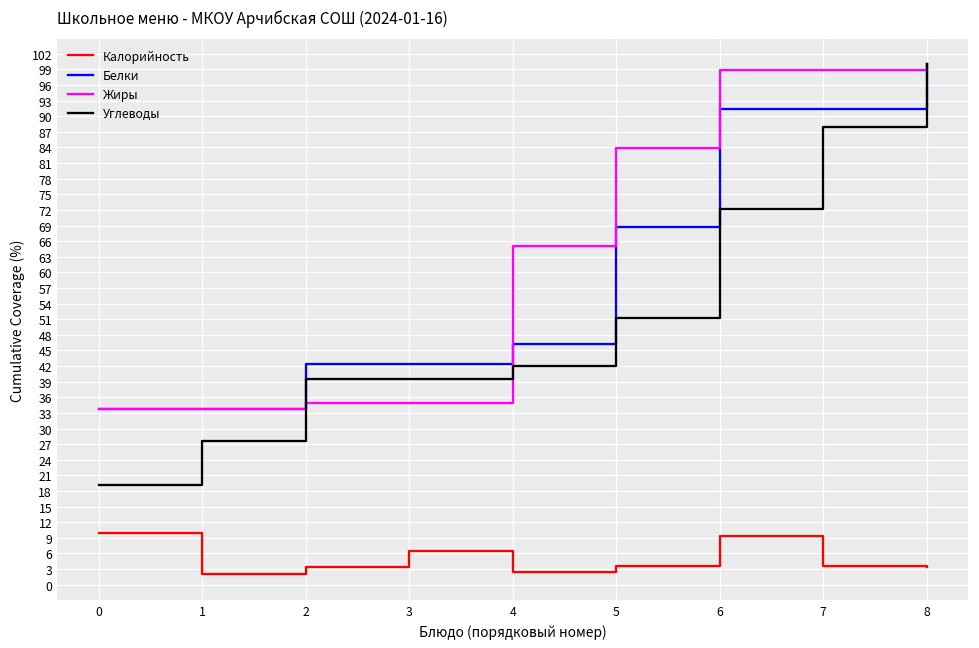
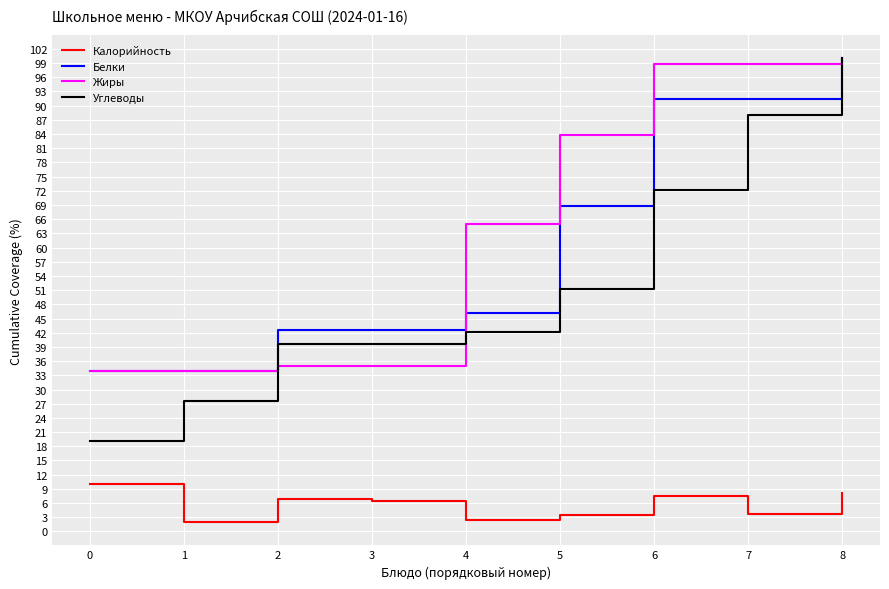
Калорийность, 2: 3 -> 7
Калорийность, 6: 9 -> 7
Калорийность, 8: 3 -> 8
